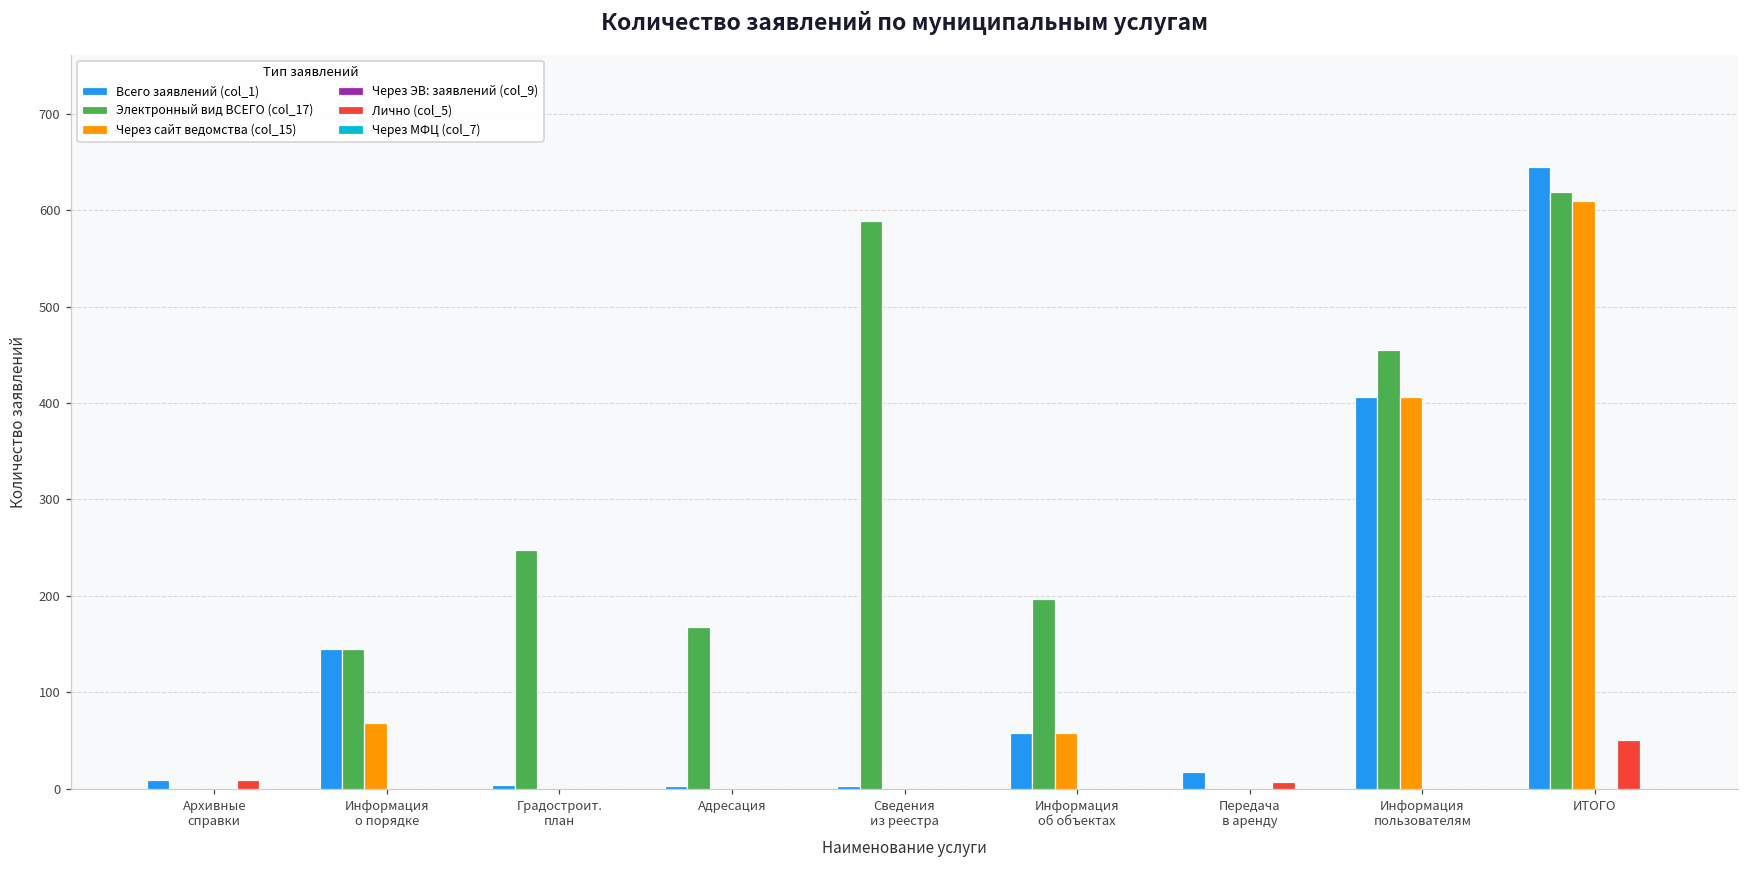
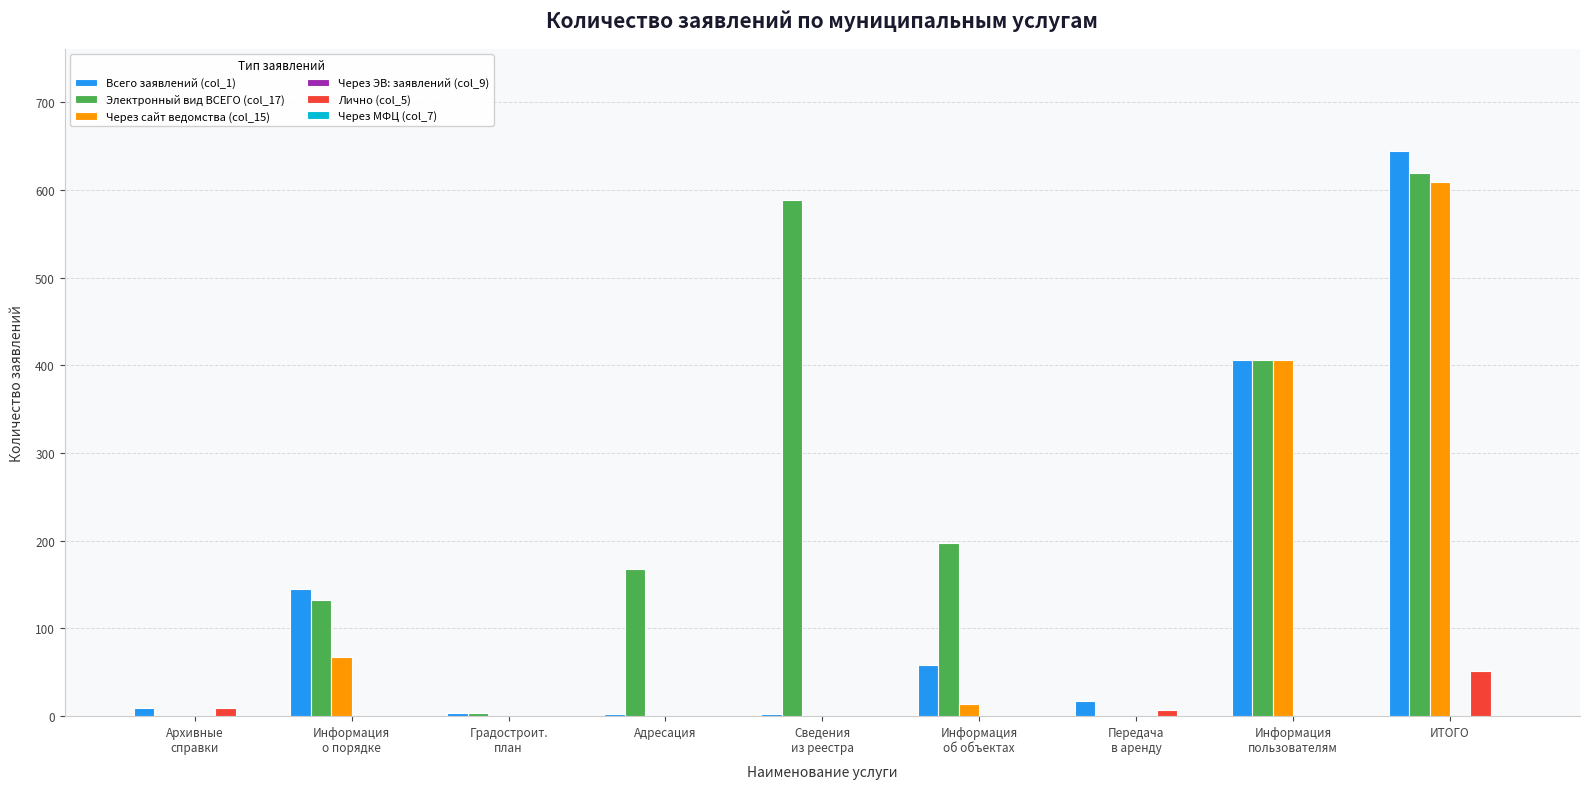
Электронный вид ВСЕГО (col_17), Информация о порядке: 150 -> 130
Электронный вид ВСЕГО (col_17), Градостроит. план: 250 -> 0
Через сайт ведомства (col_15), Информация об объектах: 60 -> 10
Электронный вид ВСЕГО (col_17), Информация пользователям: 460 -> 410
